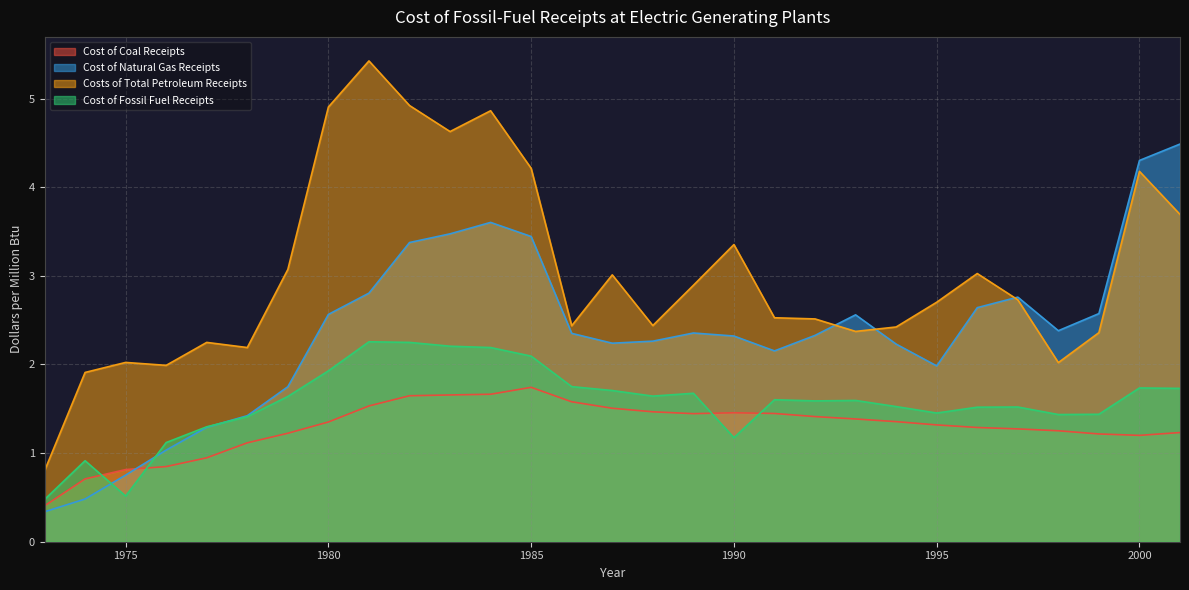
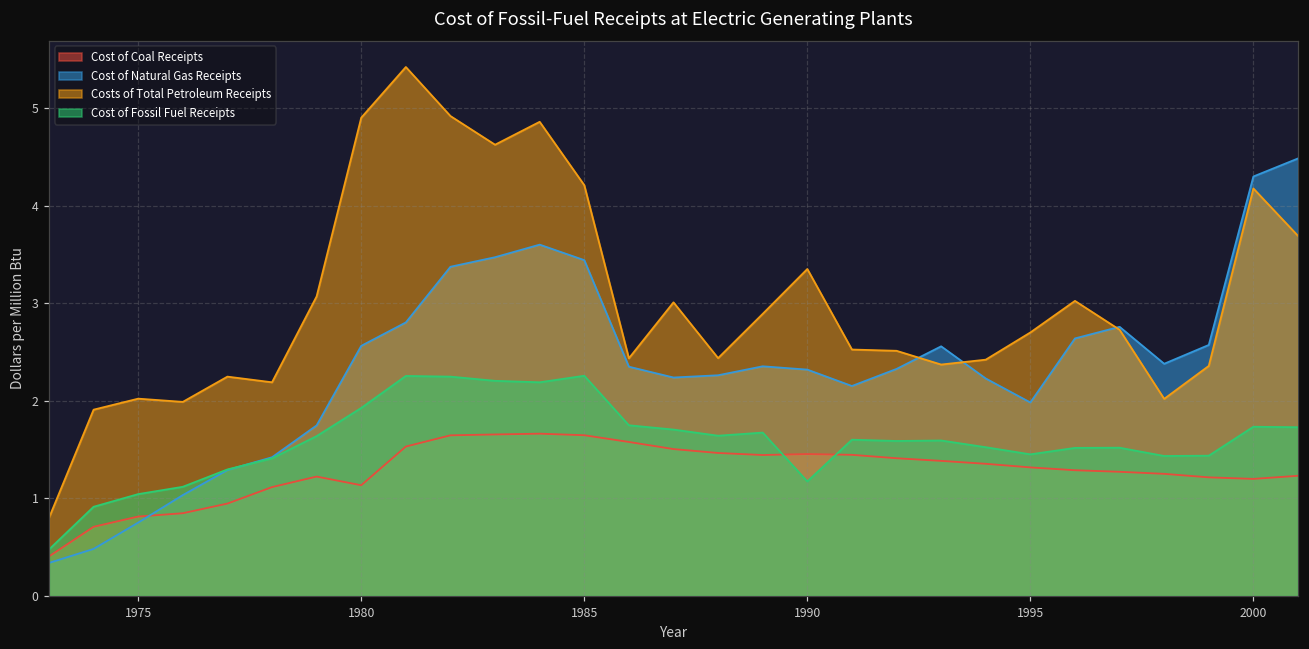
Cost of Fossil Fuel Receipts, 1975: 0.5 -> 1.0
Cost of Coal Receipts, 1980: 1.4 -> 1.1
Cost of Coal Receipts, 1985: 1.7 -> 1.6
Cost of Fossil Fuel Receipts, 1985: 2.1 -> 2.3
